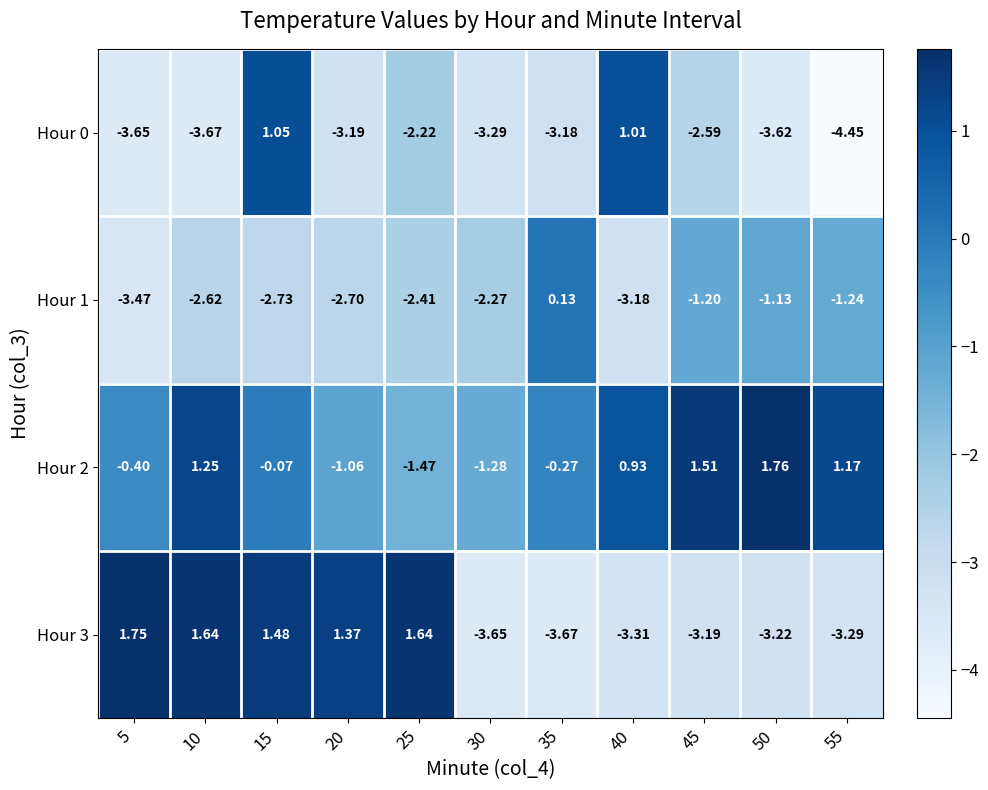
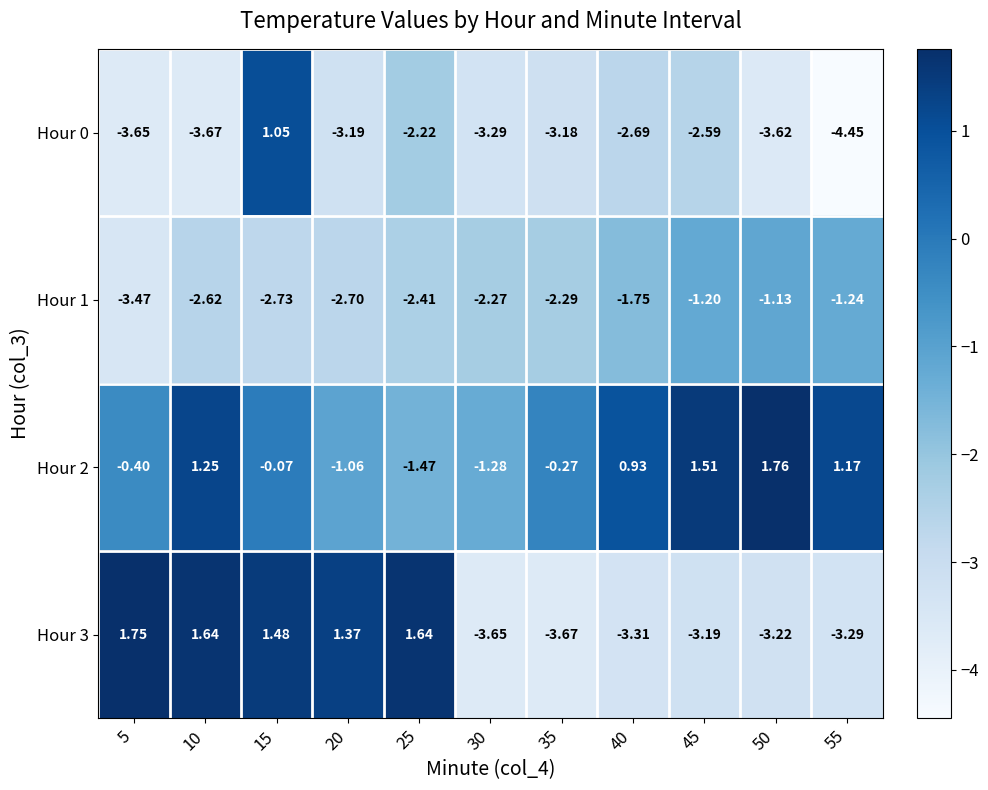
Hour 0, 40: 1.01 -> -2.69
Hour 1, 35: 0.13 -> -2.29
Hour 1, 40: -3.18 -> -1.75
